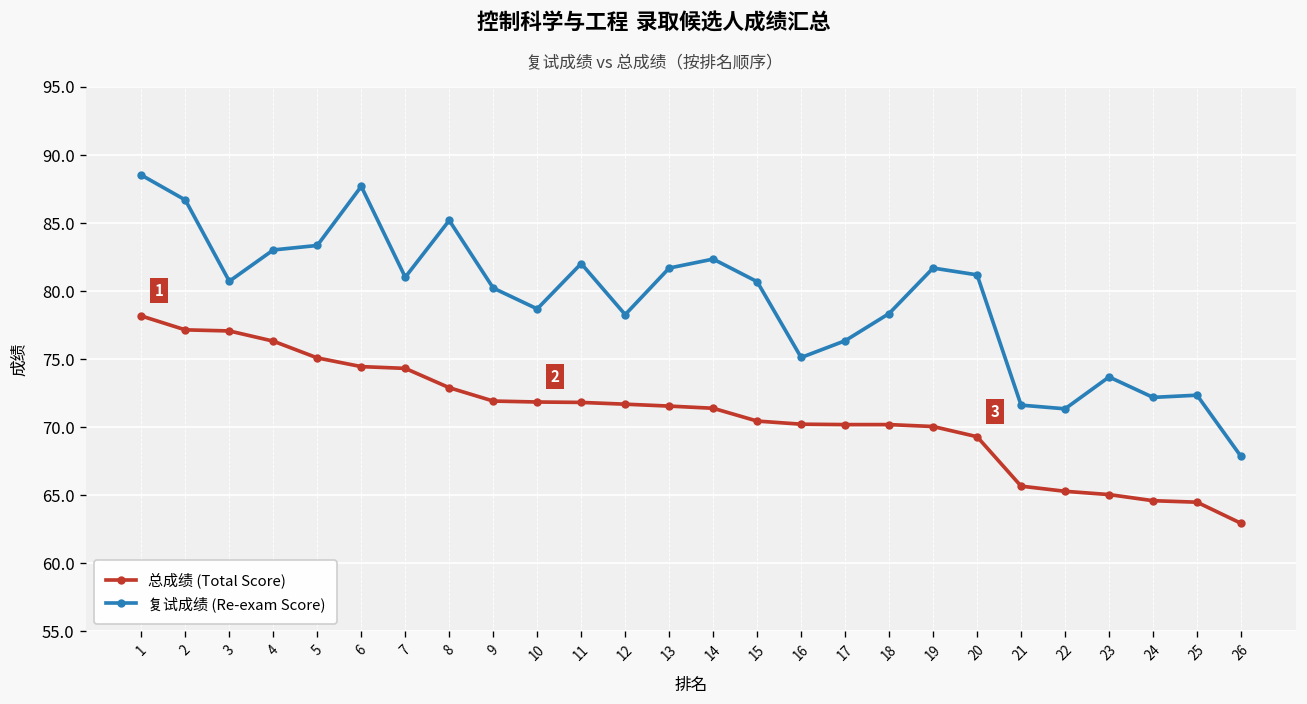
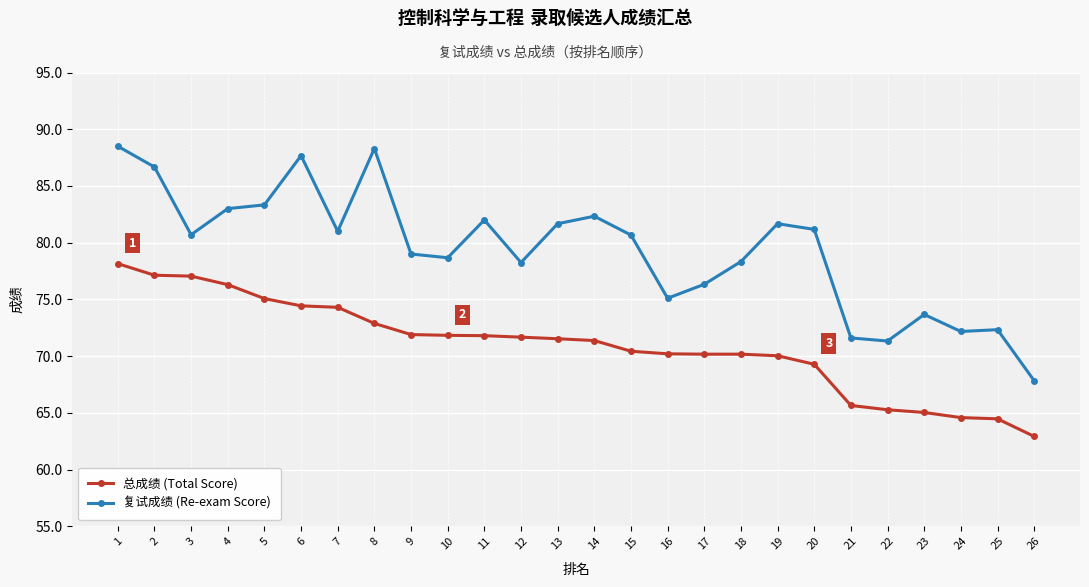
复试成绩 (Re-exam Score), 8: 85.2 -> 88.3
复试成绩 (Re-exam Score), 9: 80.2 -> 79.0
